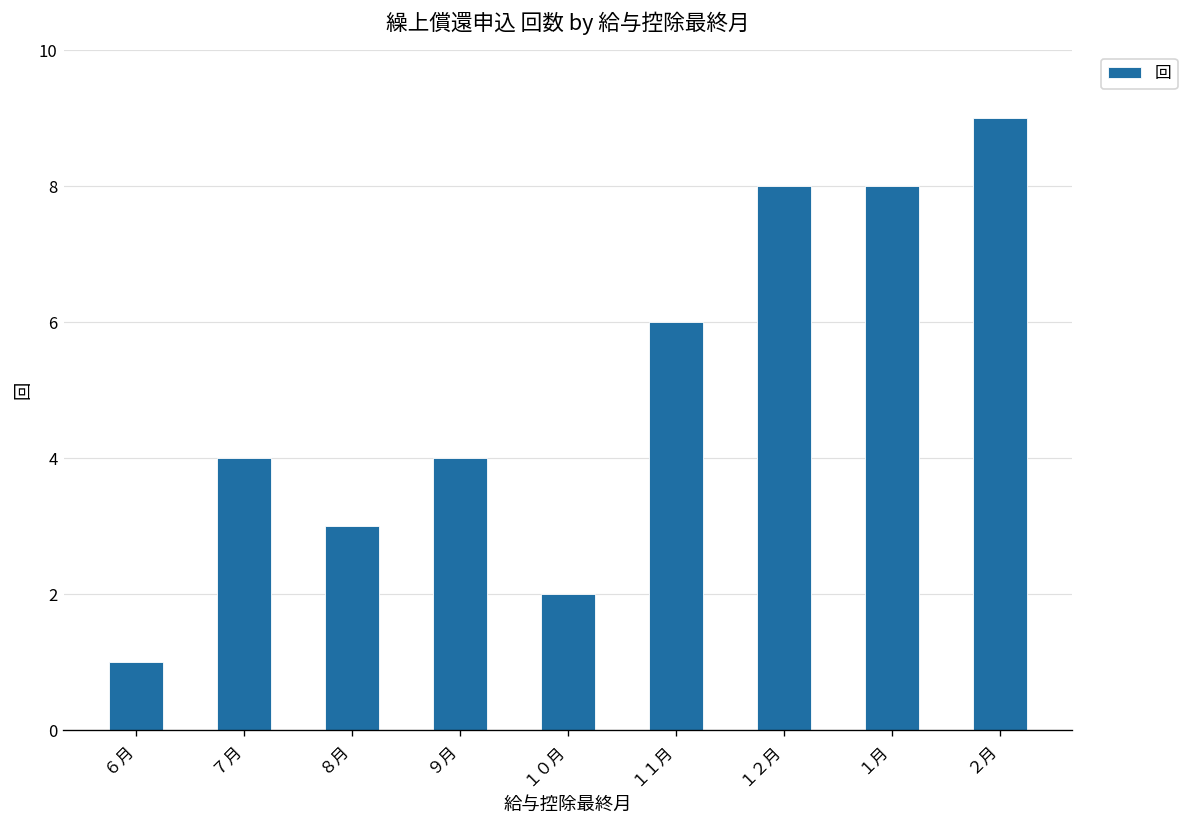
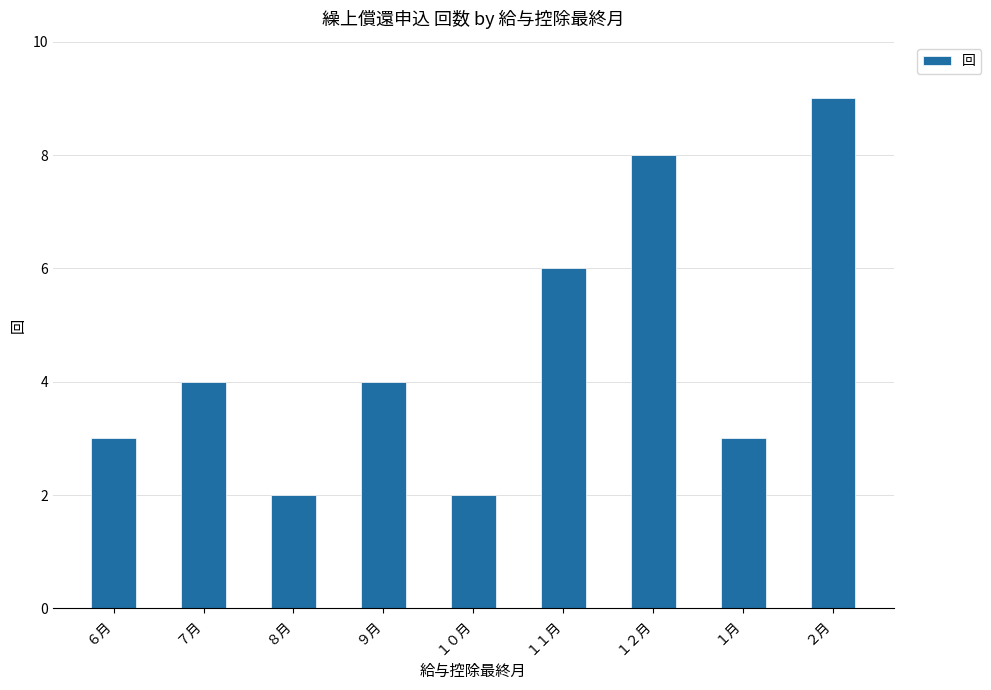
６月: 1 -> 3
８月: 3 -> 2
１月: 8 -> 3
